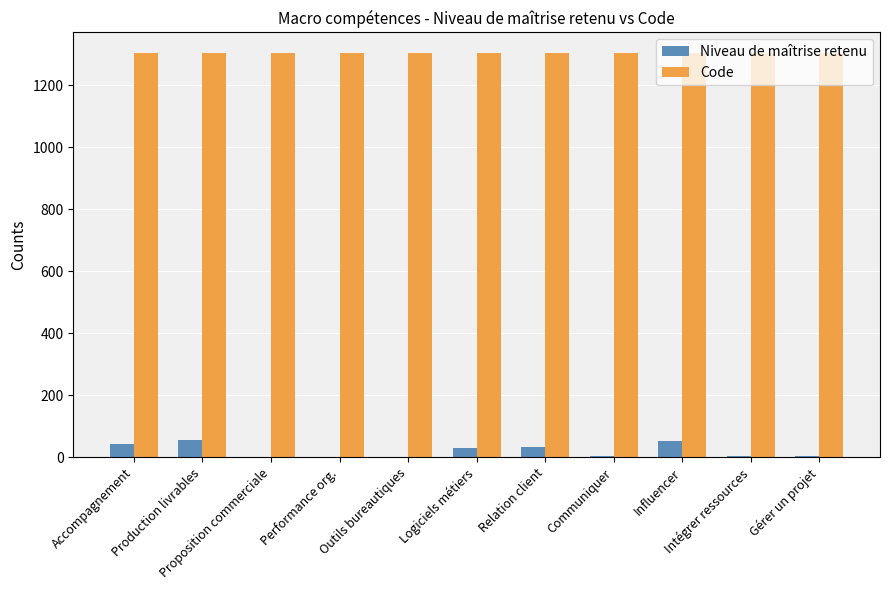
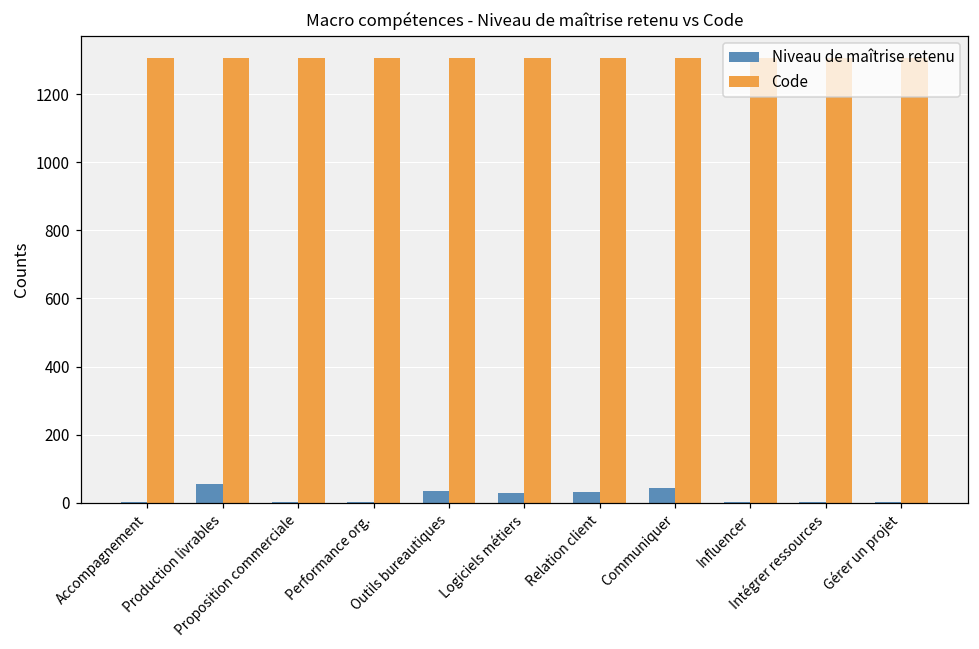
Niveau de maîtrise retenu, Accompagnement: 40 -> 0
Niveau de maîtrise retenu, Outils bureautiques: 0 -> 40
Niveau de maîtrise retenu, Communiquer: 0 -> 50
Niveau de maîtrise retenu, Influencer: 50 -> 0
